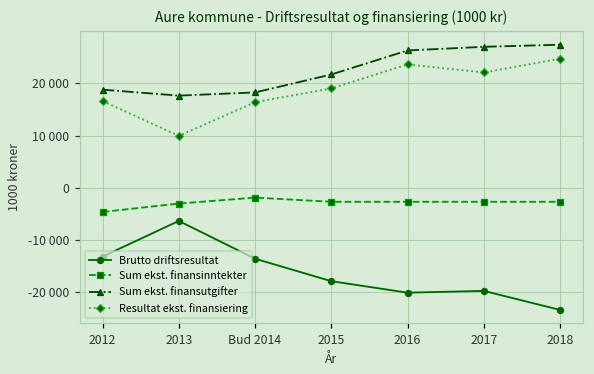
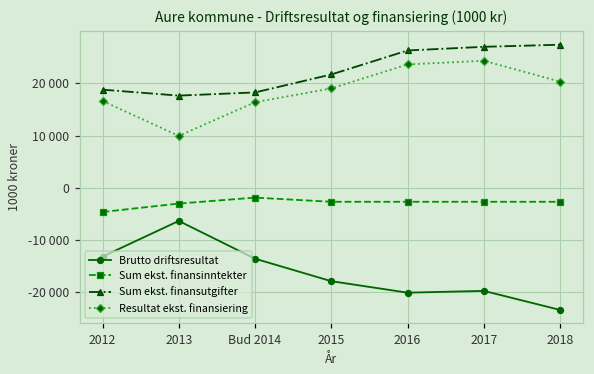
Resultat ekst. finansiering, 2017: 22000 -> 24000
Resultat ekst. finansiering, 2018: 25000 -> 20000
